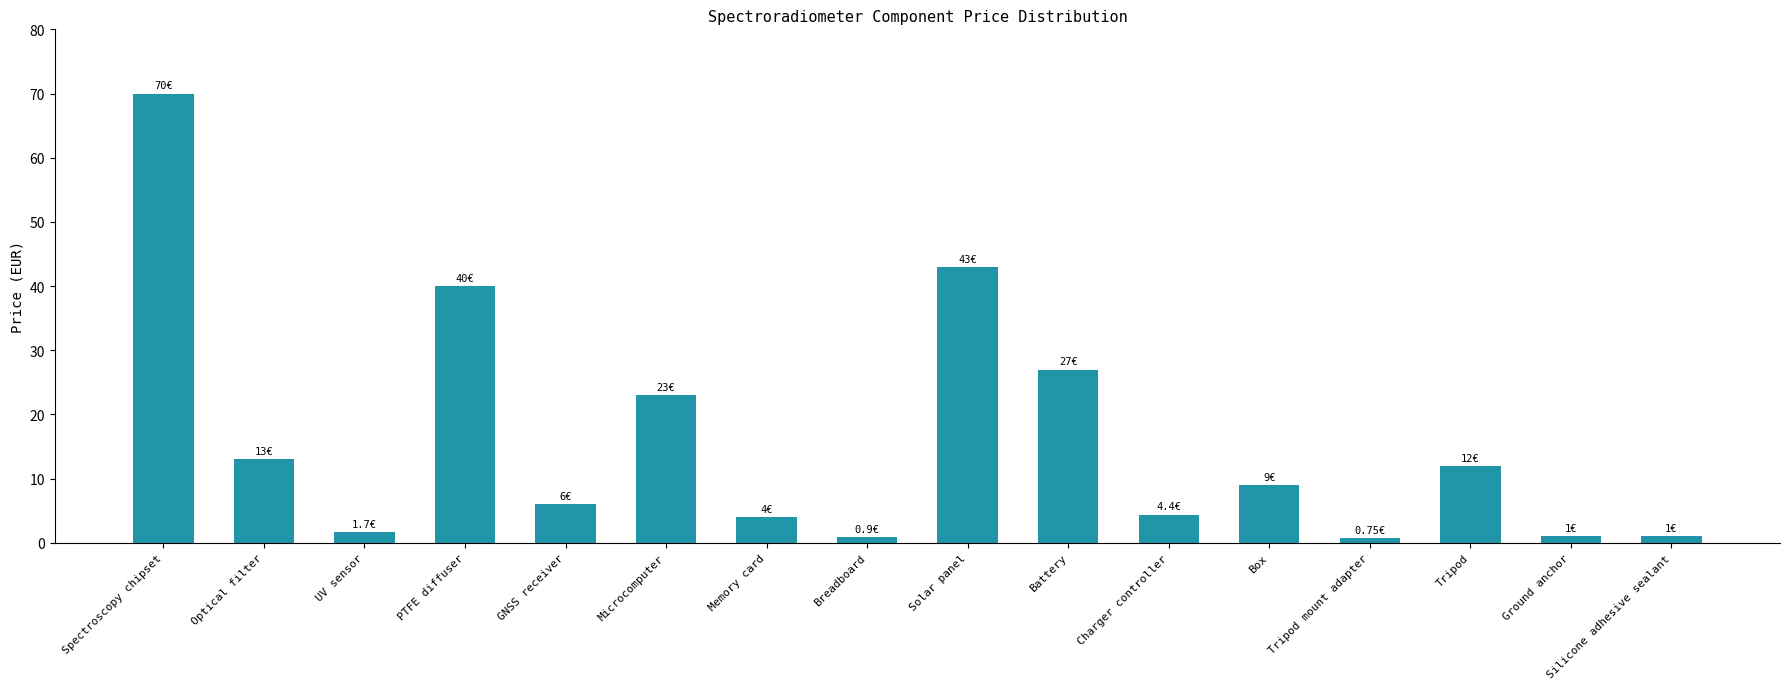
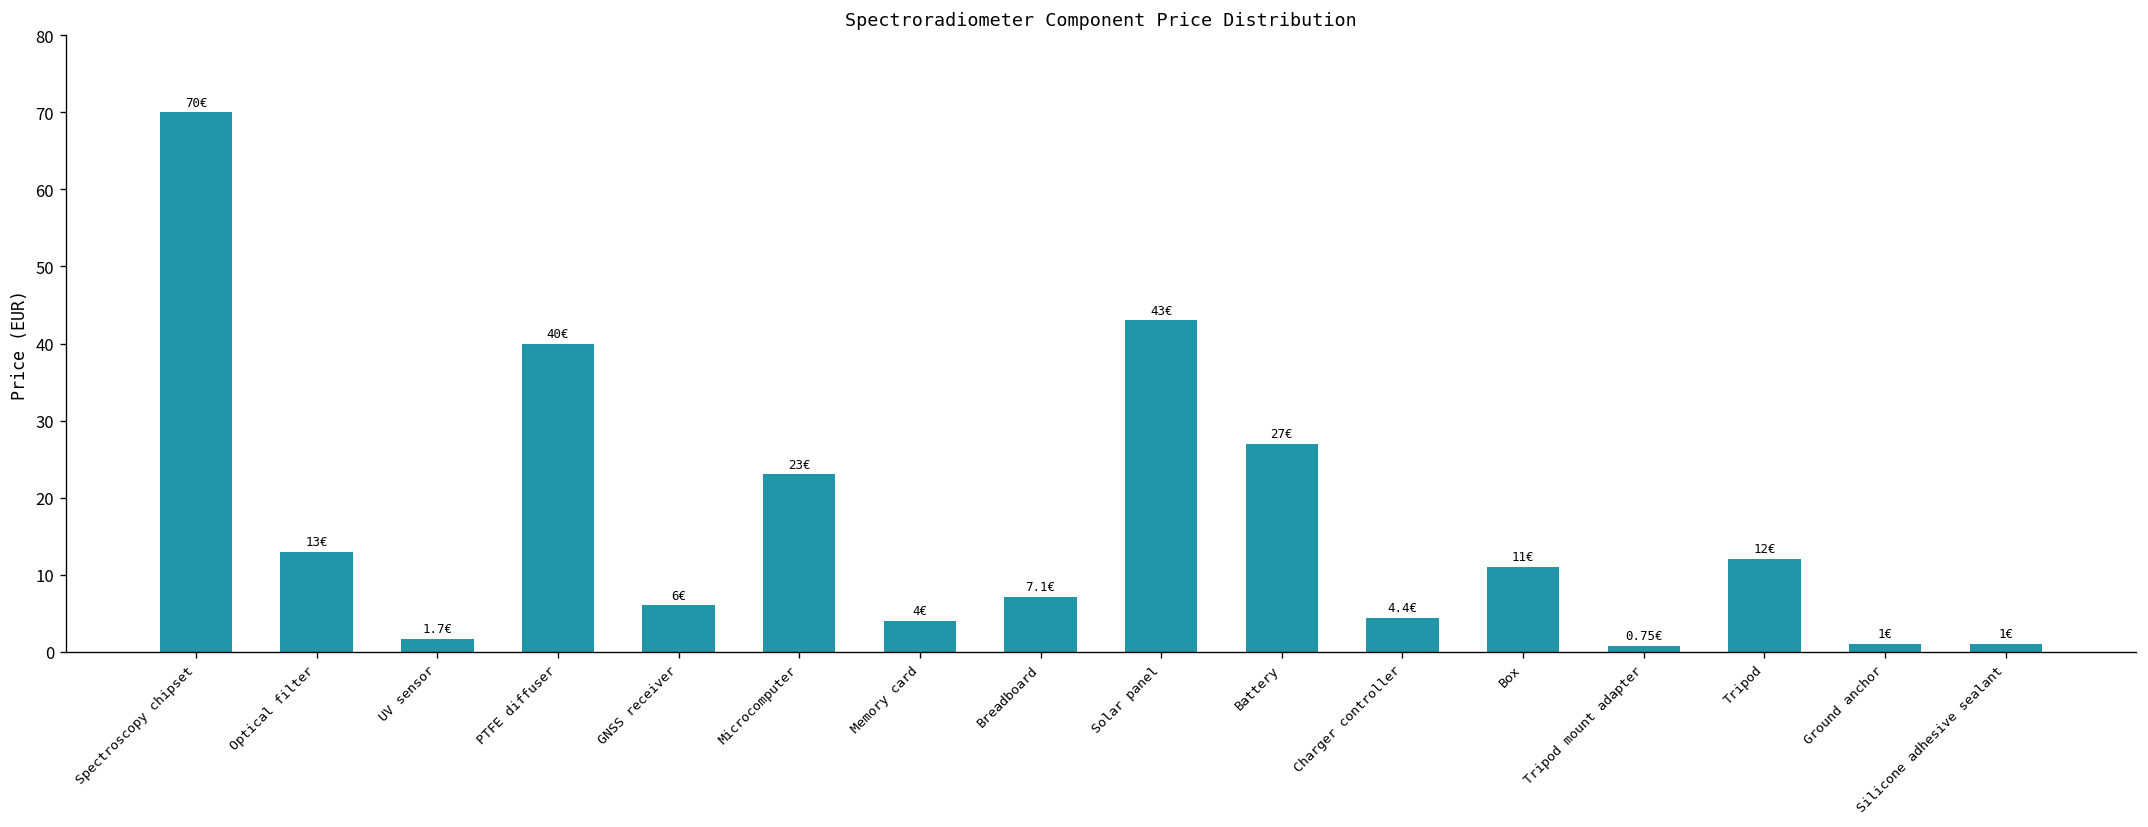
Breadboard: 0.9€ -> 7.1€
Box: 9€ -> 11€
